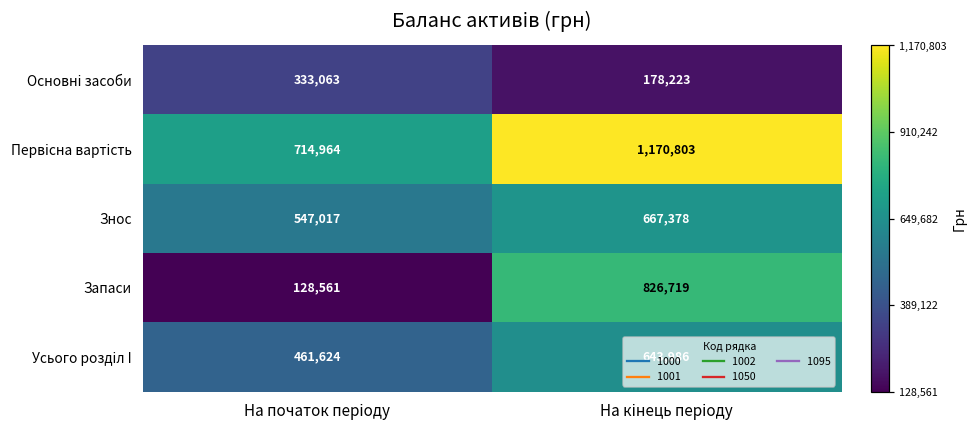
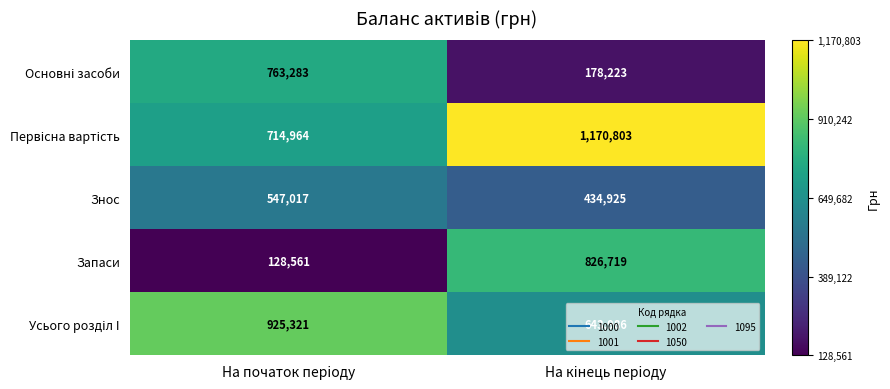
Основні засоби, На початок періоду: 333,063 -> 763,283
Знос, На кінець періоду: 667,378 -> 434,925
Усього розділ I, На початок періоду: 461,624 -> 925,321
